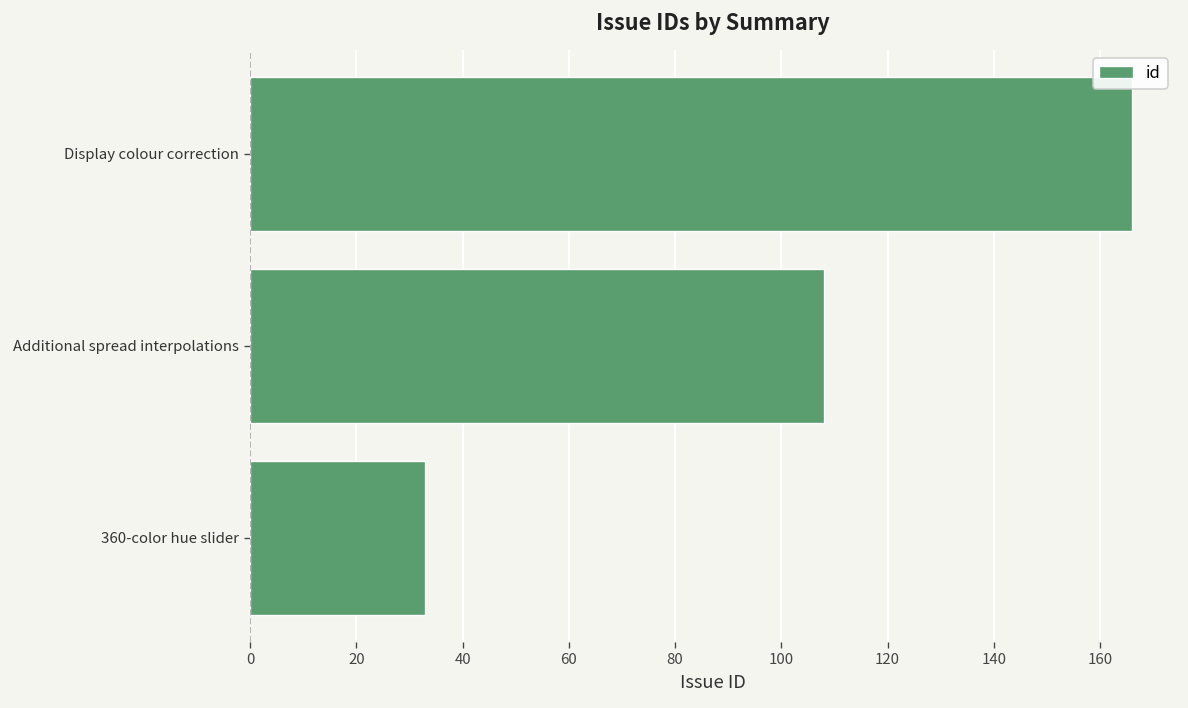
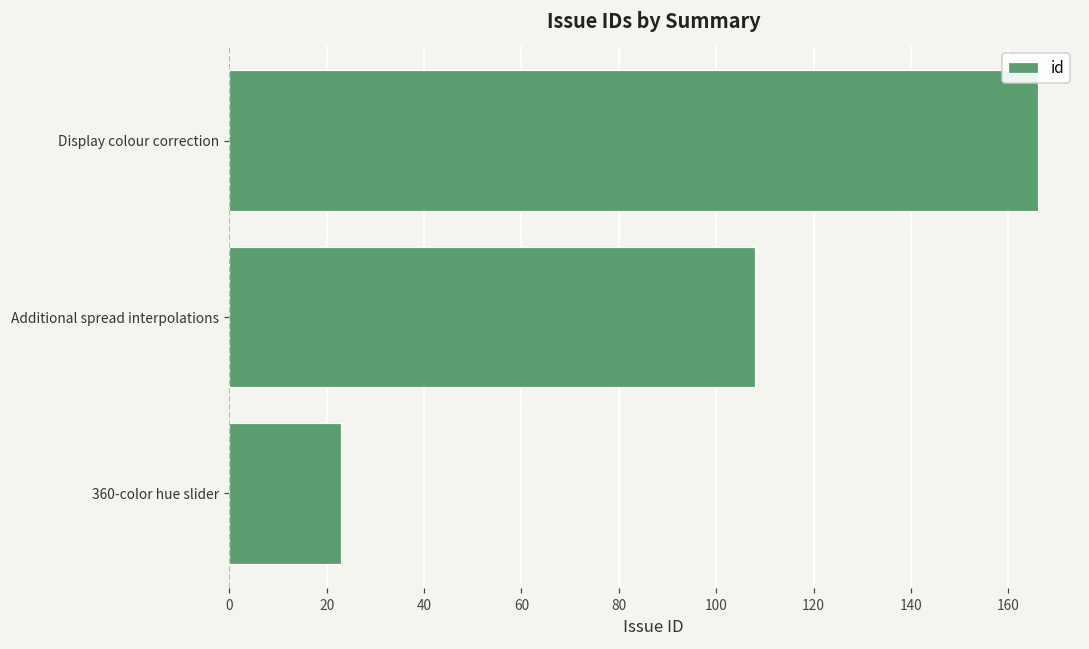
360-color hue slider: 33 -> 23
